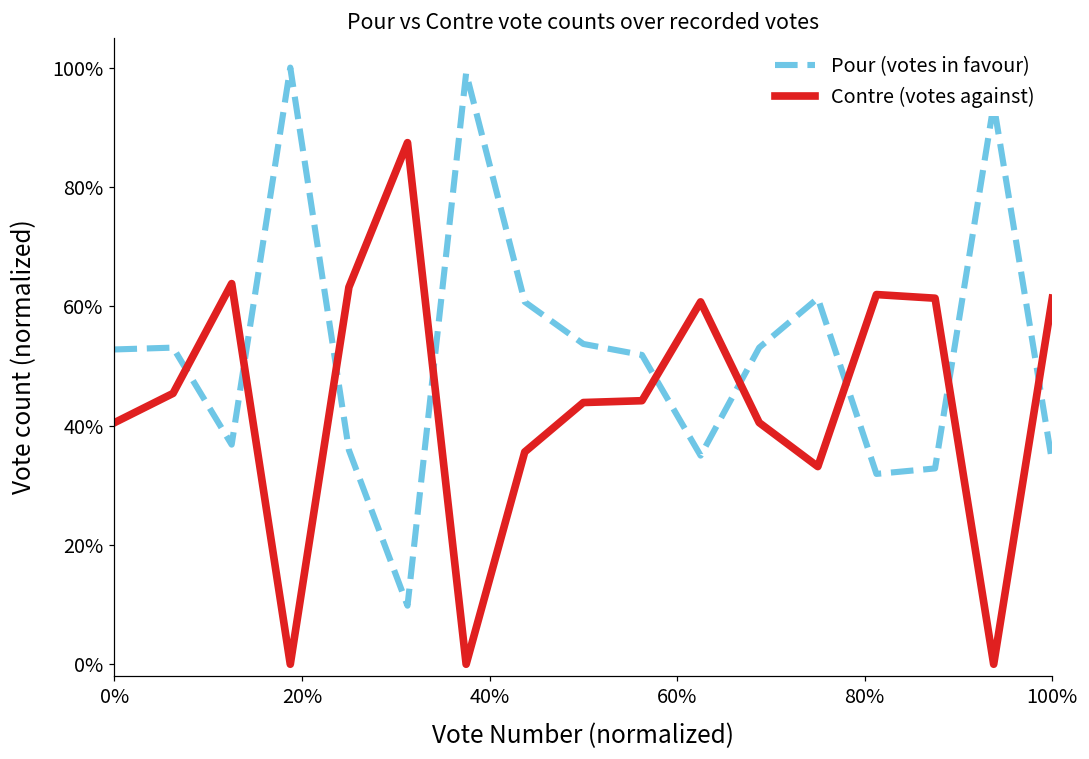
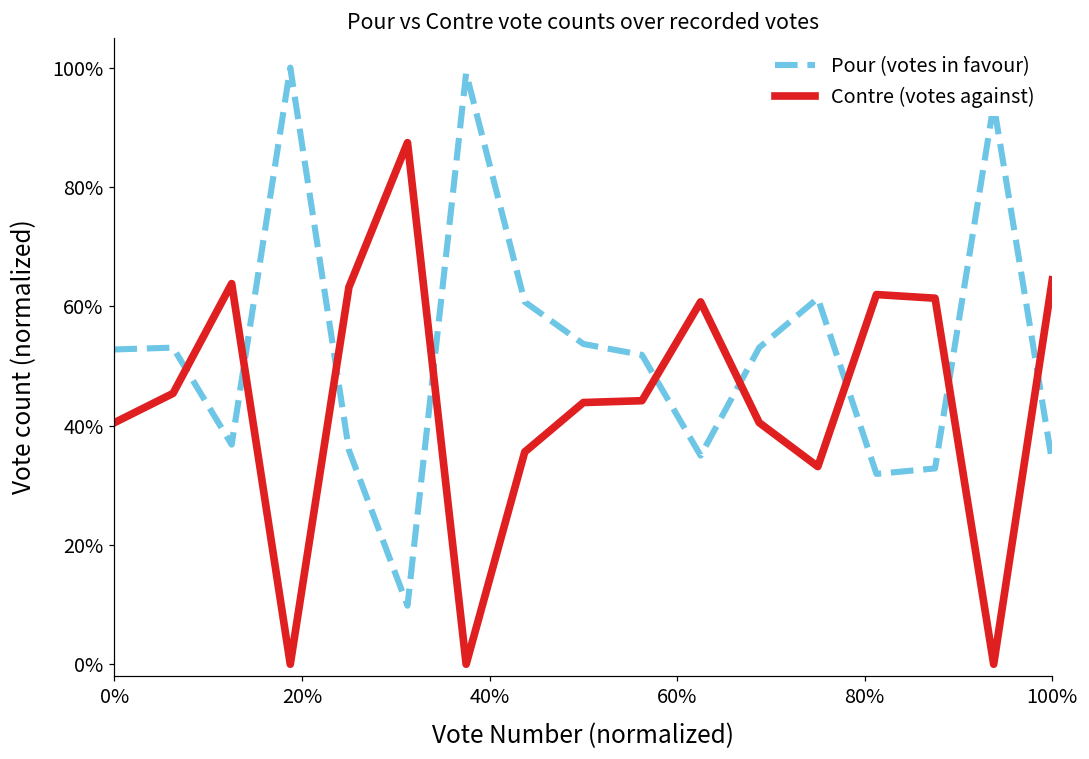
Contre (votes against), 100%: 61% -> 64%
